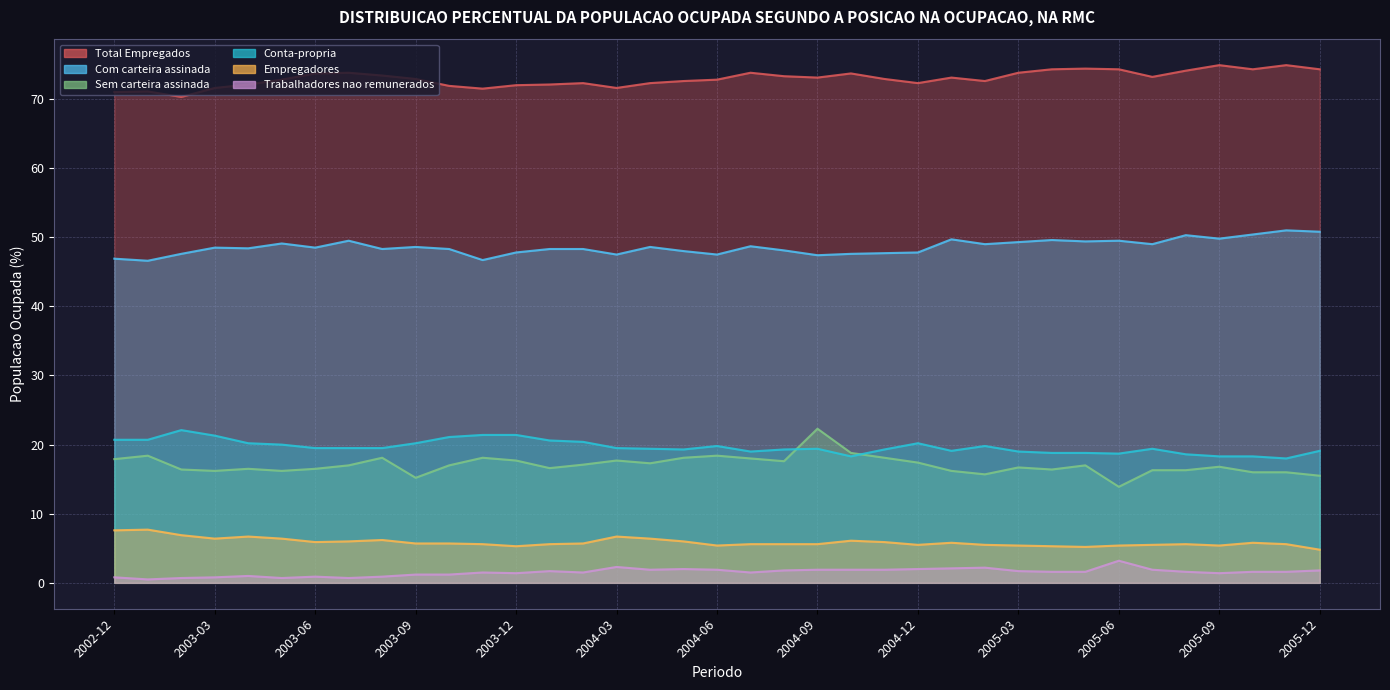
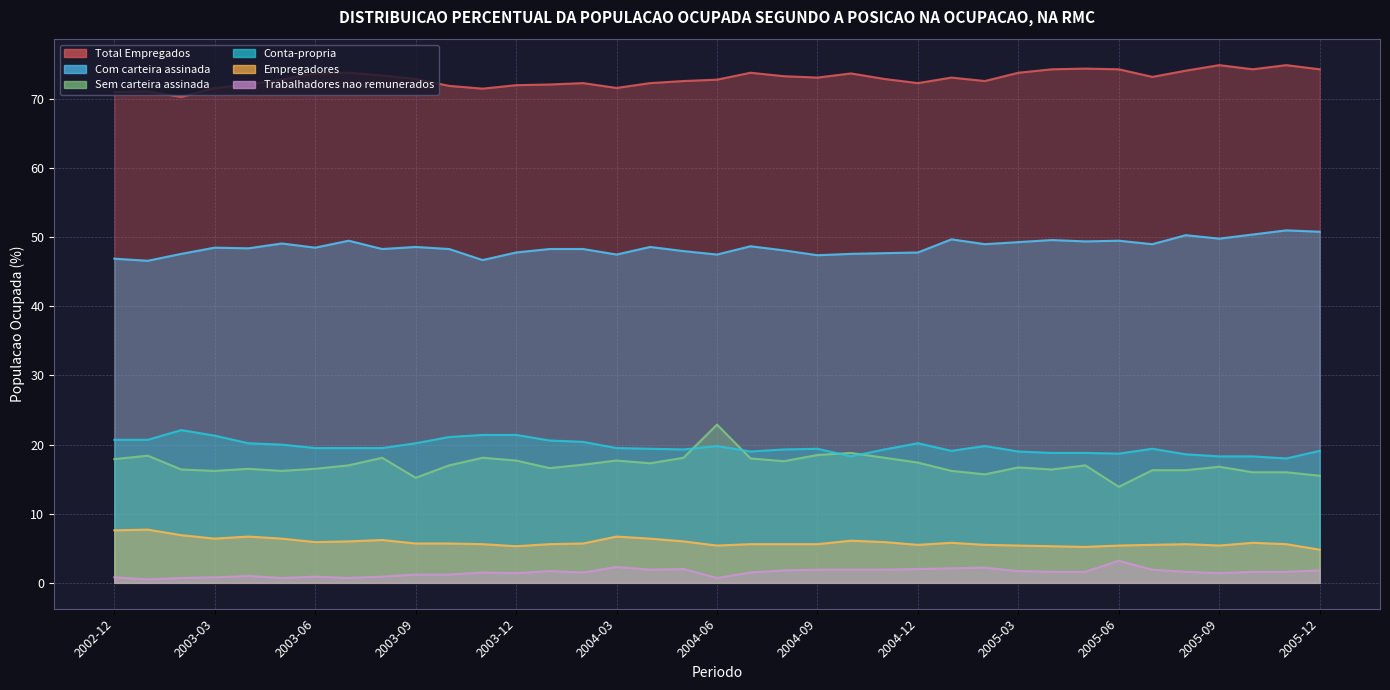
Sem carteira assinada, 2004-06: 18 -> 23
Trabalhadores nao remunerados, 2004-06: 2 -> 1
Sem carteira assinada, 2004-09: 22 -> 19
